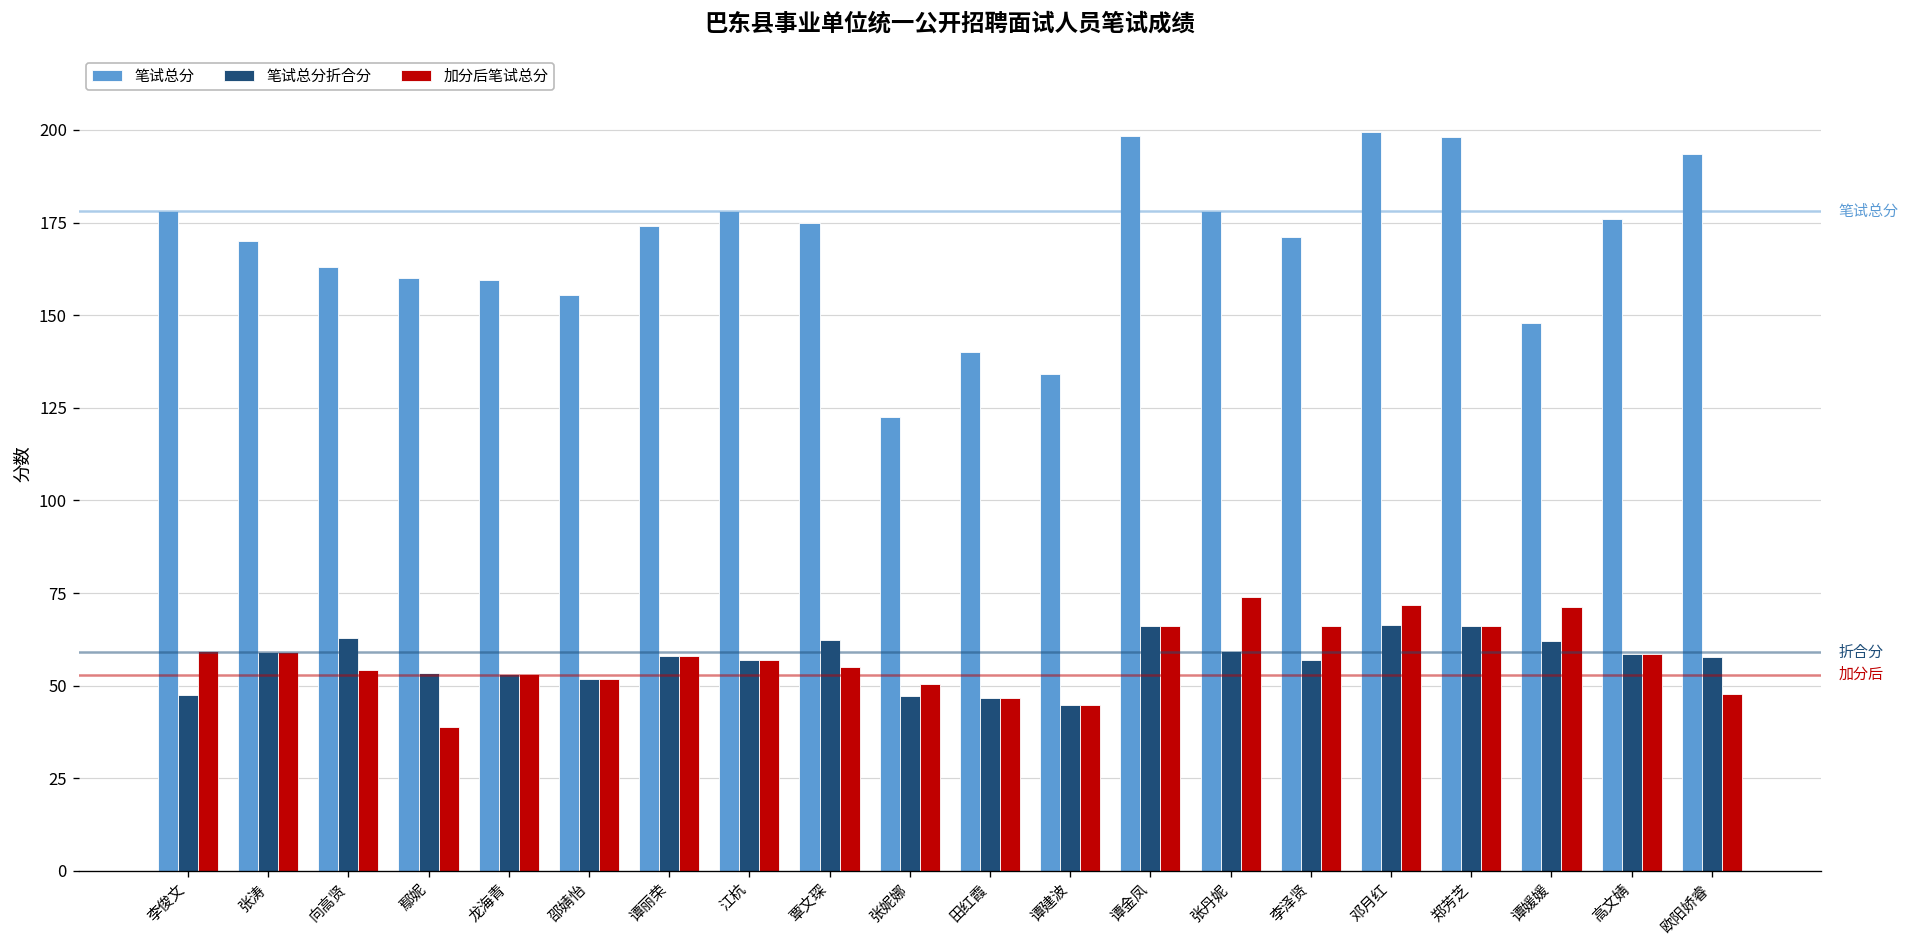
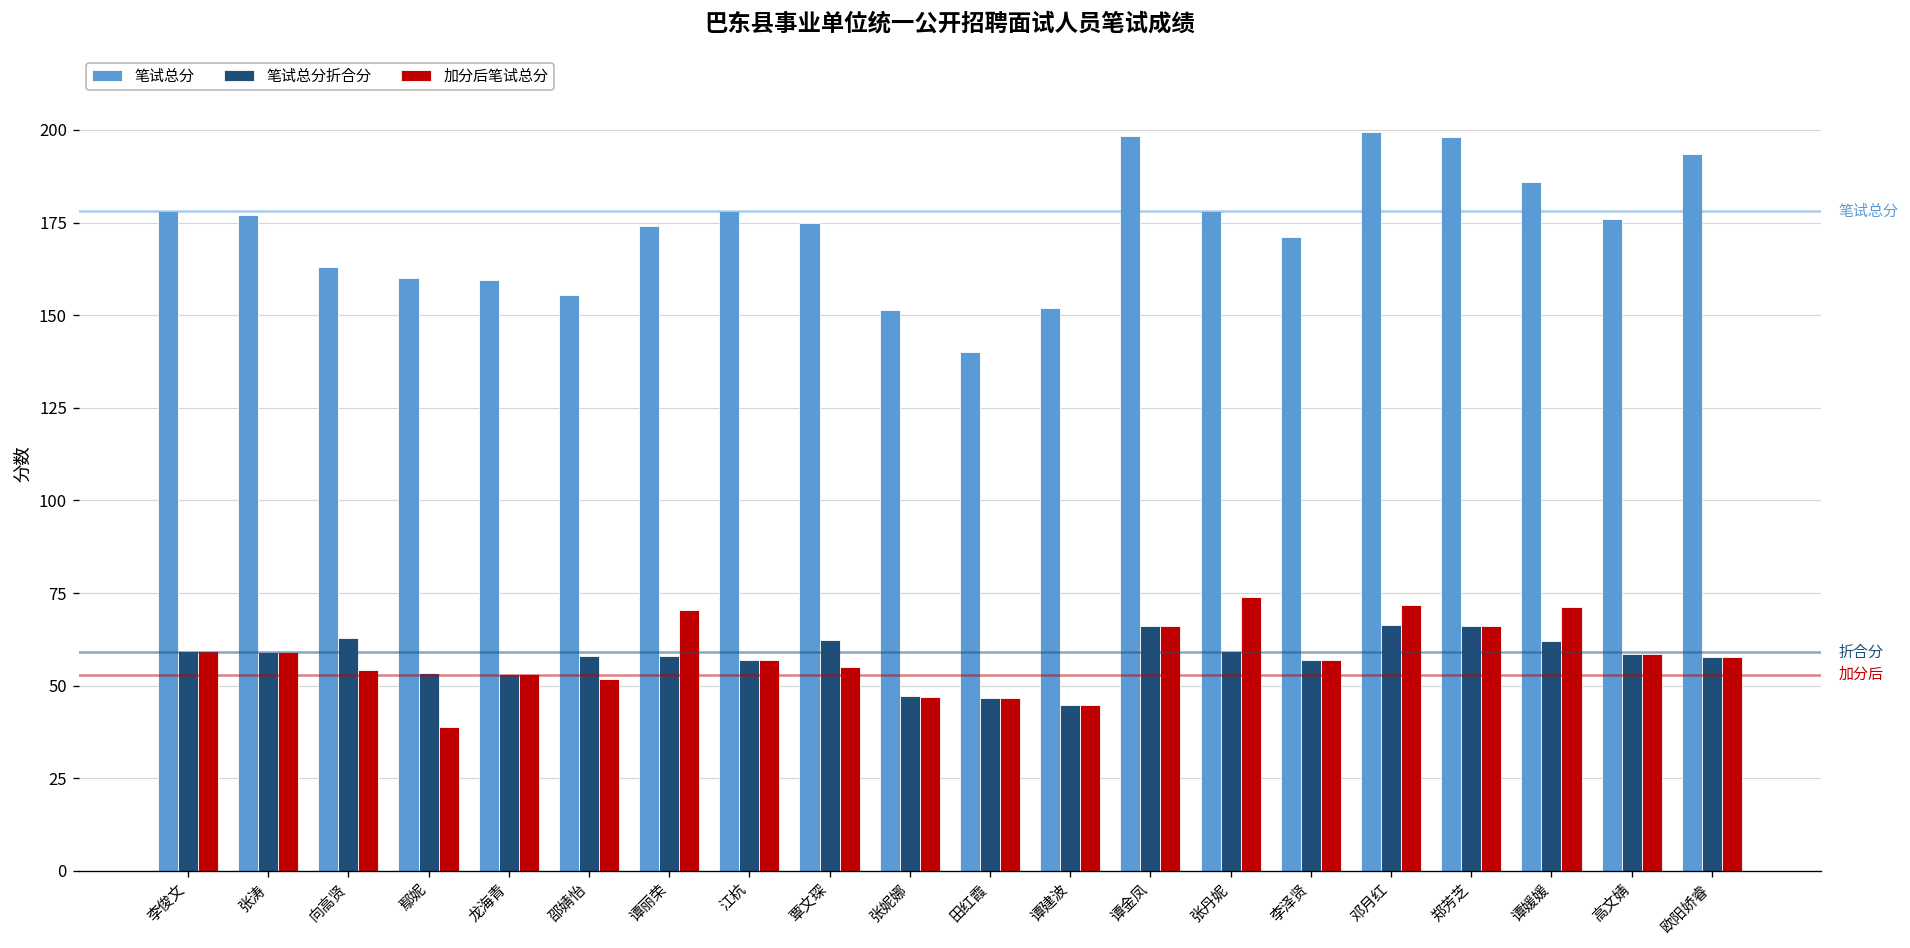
笔试总分折合分, 李俊文: 48 -> 59
笔试总分, 张涛: 170 -> 177
笔试总分折合分, 邵婧怡: 52 -> 58
加分后笔试总分, 谭丽荣: 58 -> 71
笔试总分, 张妮娜: 122 -> 152
加分后笔试总分, 张妮娜: 51 -> 47
笔试总分, 谭建波: 134 -> 152
加分后笔试总分, 李泽贤: 66 -> 57
笔试总分, 谭媛媛: 148 -> 186
加分后笔试总分, 欧阳娇睿: 48 -> 58
